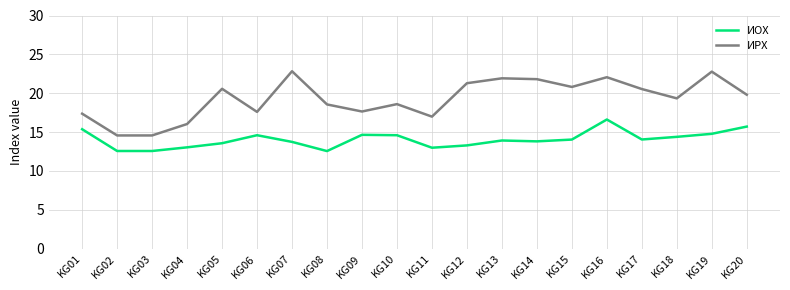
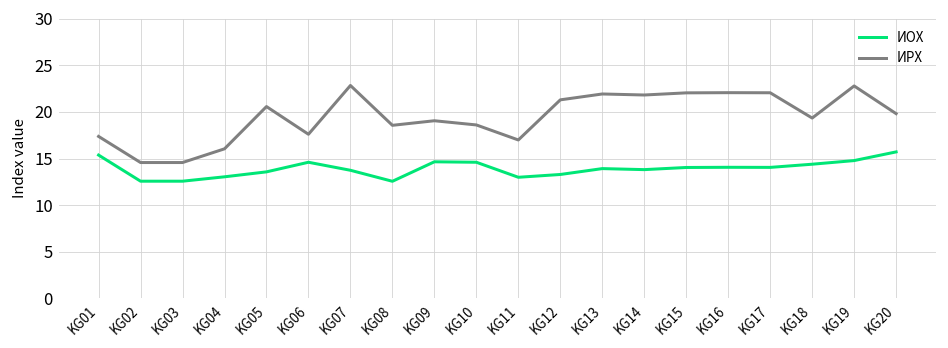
ИРХ, KG09: 18 -> 19
ИРХ, KG15: 21 -> 22
ИОХ, KG16: 17 -> 14
ИРХ, KG17: 21 -> 22
